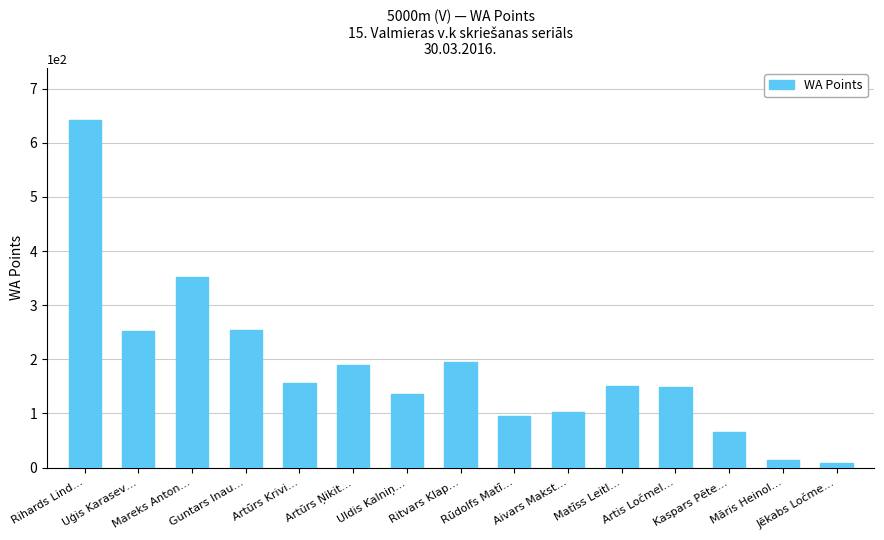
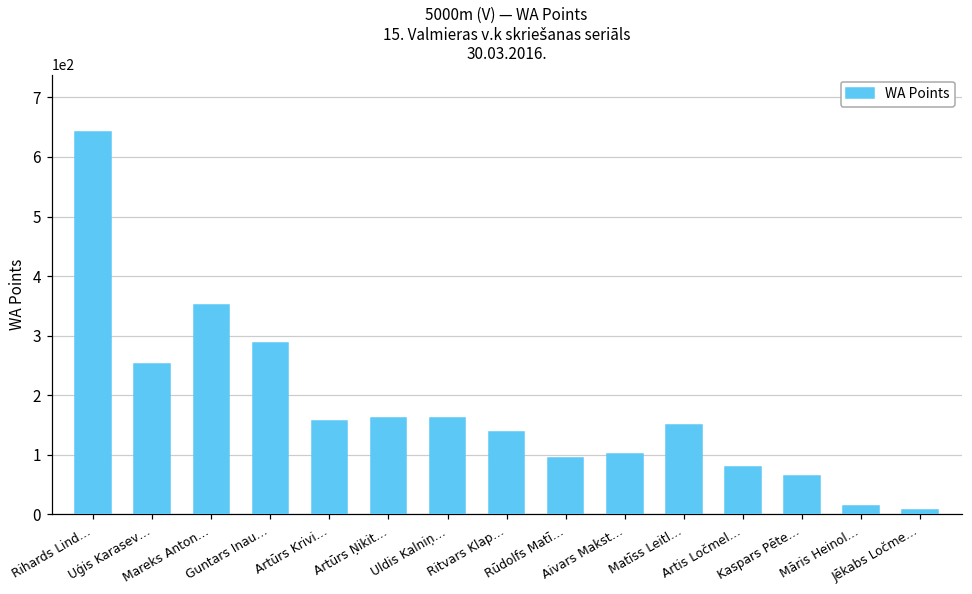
Guntars Inau…: 250 -> 290
Artūrs Ņikit…: 190 -> 160
Uldis Kalniņ…: 140 -> 160
Ritvars Klap…: 200 -> 140
Artis Ločmel…: 150 -> 80
